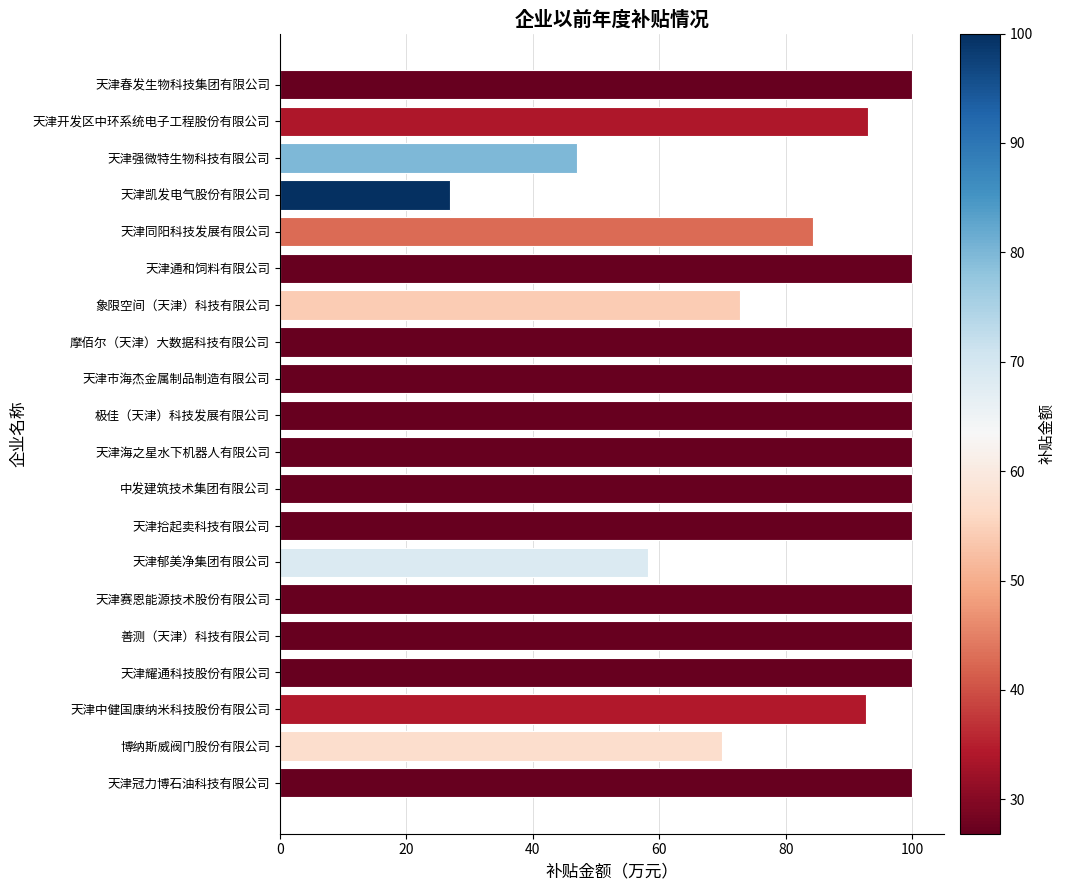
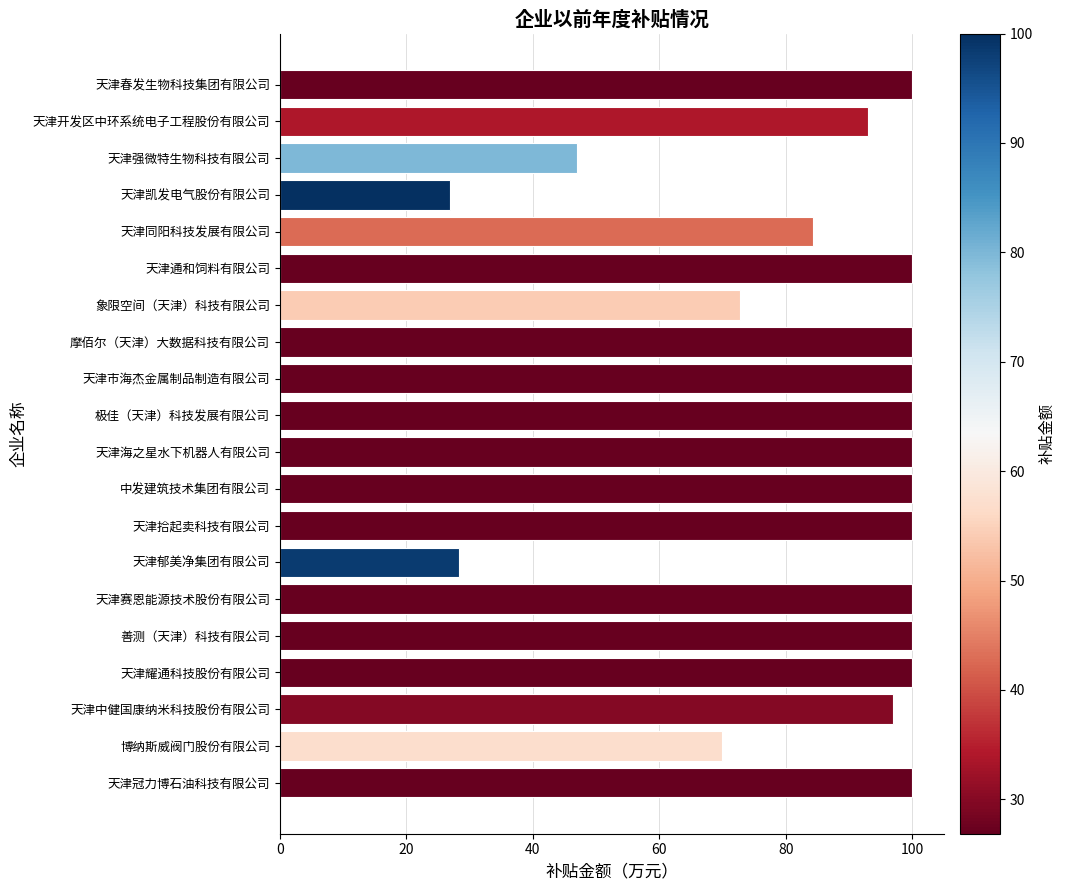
天津郁美净集团有限公司: 58 -> 28
天津中健国康纳米科技股份有限公司: 93 -> 97
